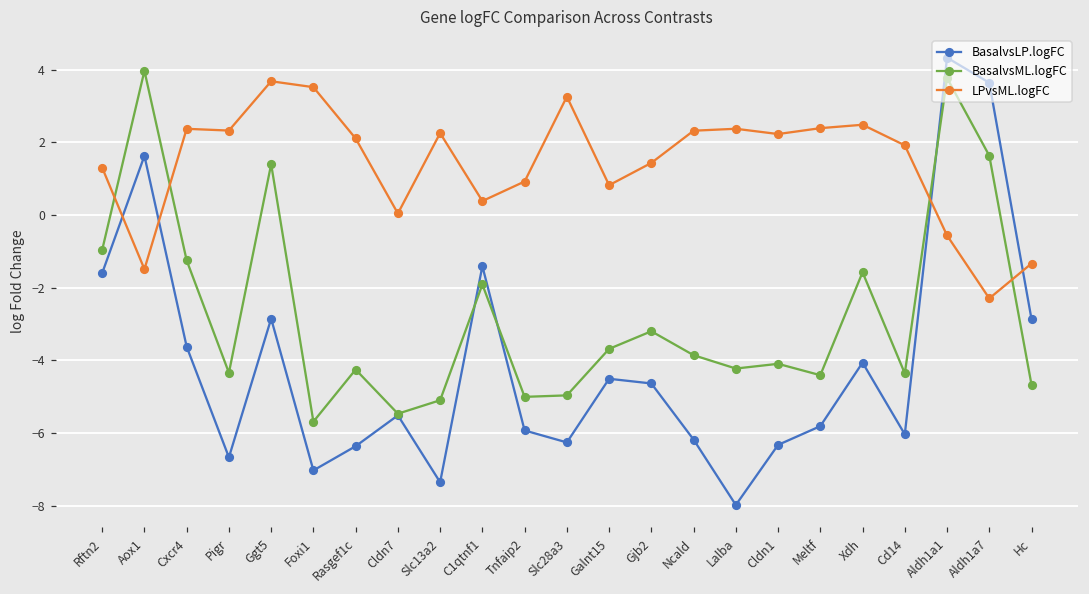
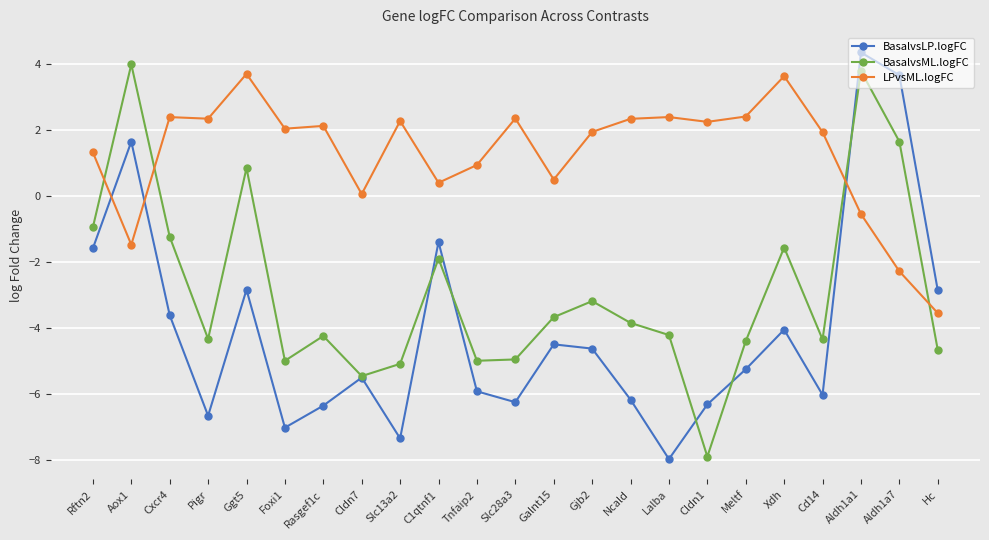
BasalvsML.logFC, Ggt5: 1.4 -> 0.8
BasalvsML.logFC, Foxi1: -5.7 -> -5.0
LPvsML.logFC, Foxi1: 3.5 -> 2.0
LPvsML.logFC, Slc28a3: 3.3 -> 2.3
LPvsML.logFC, Galnt15: 0.8 -> 0.5
LPvsML.logFC, Gjb2: 1.4 -> 1.9
BasalvsML.logFC, Cldn1: -4.1 -> -7.9
BasalvsLP.logFC, Meltf: -5.8 -> -5.3
LPvsML.logFC, Xdh: 2.5 -> 3.6
LPvsML.logFC, Hc: -1.3 -> -3.6
